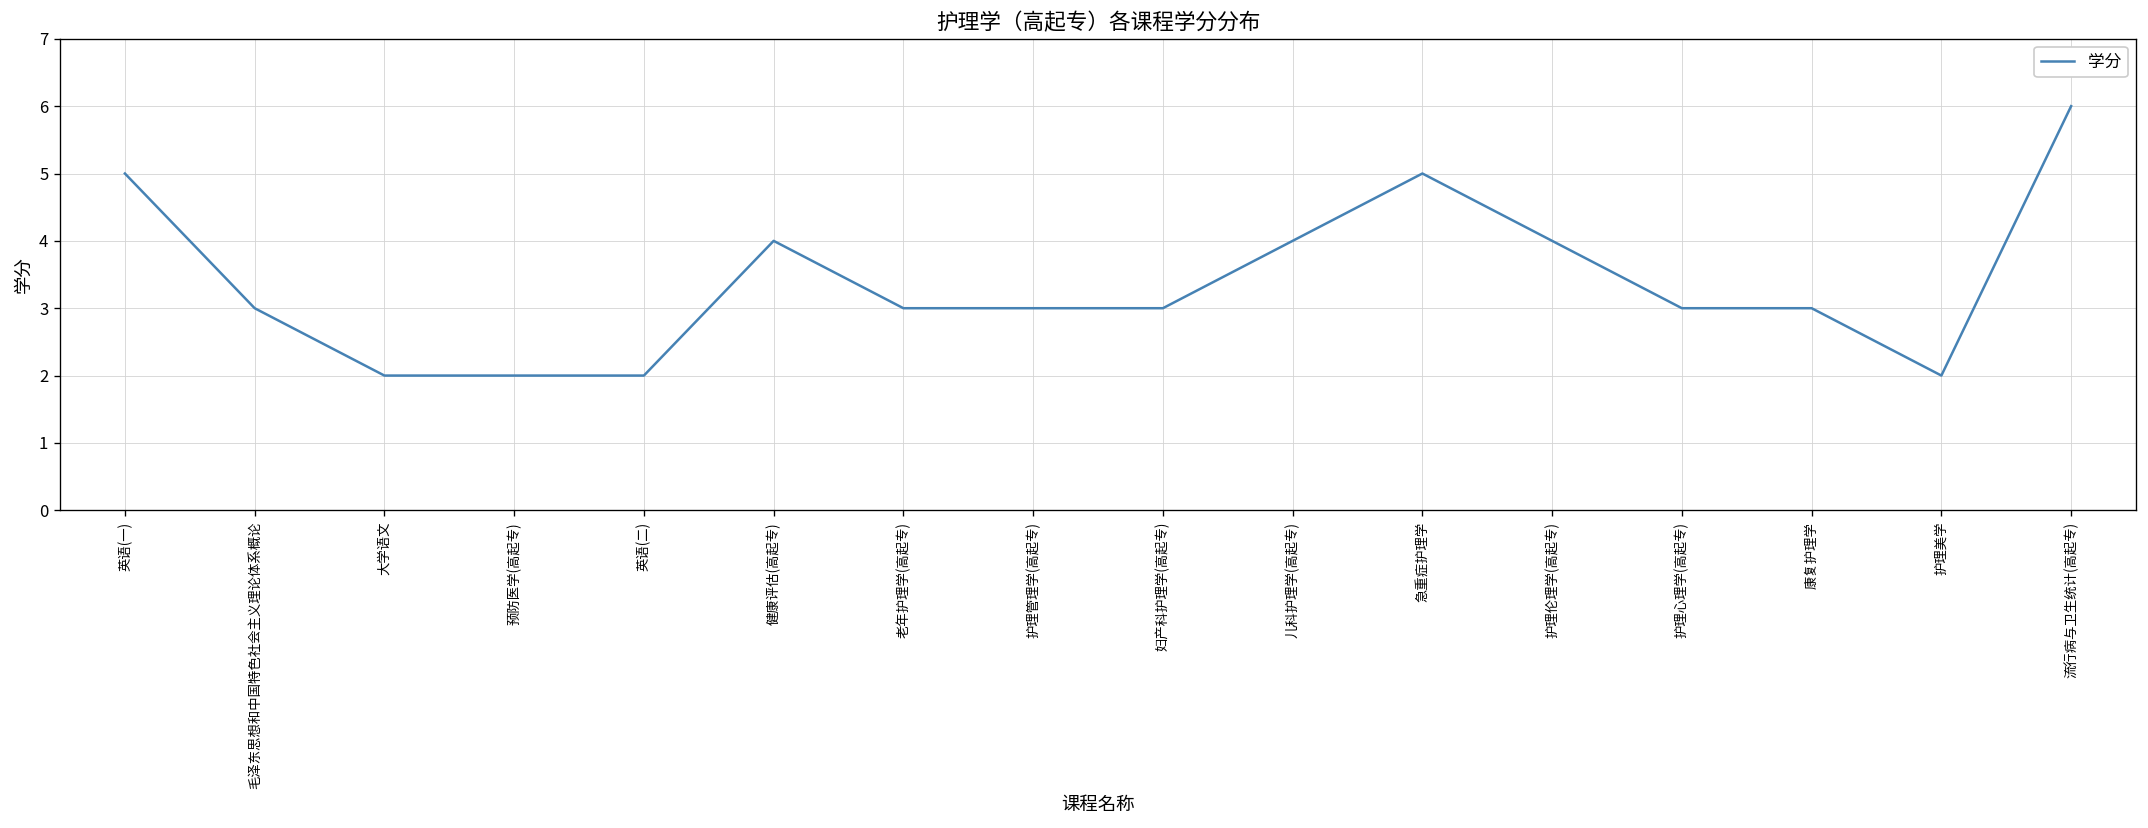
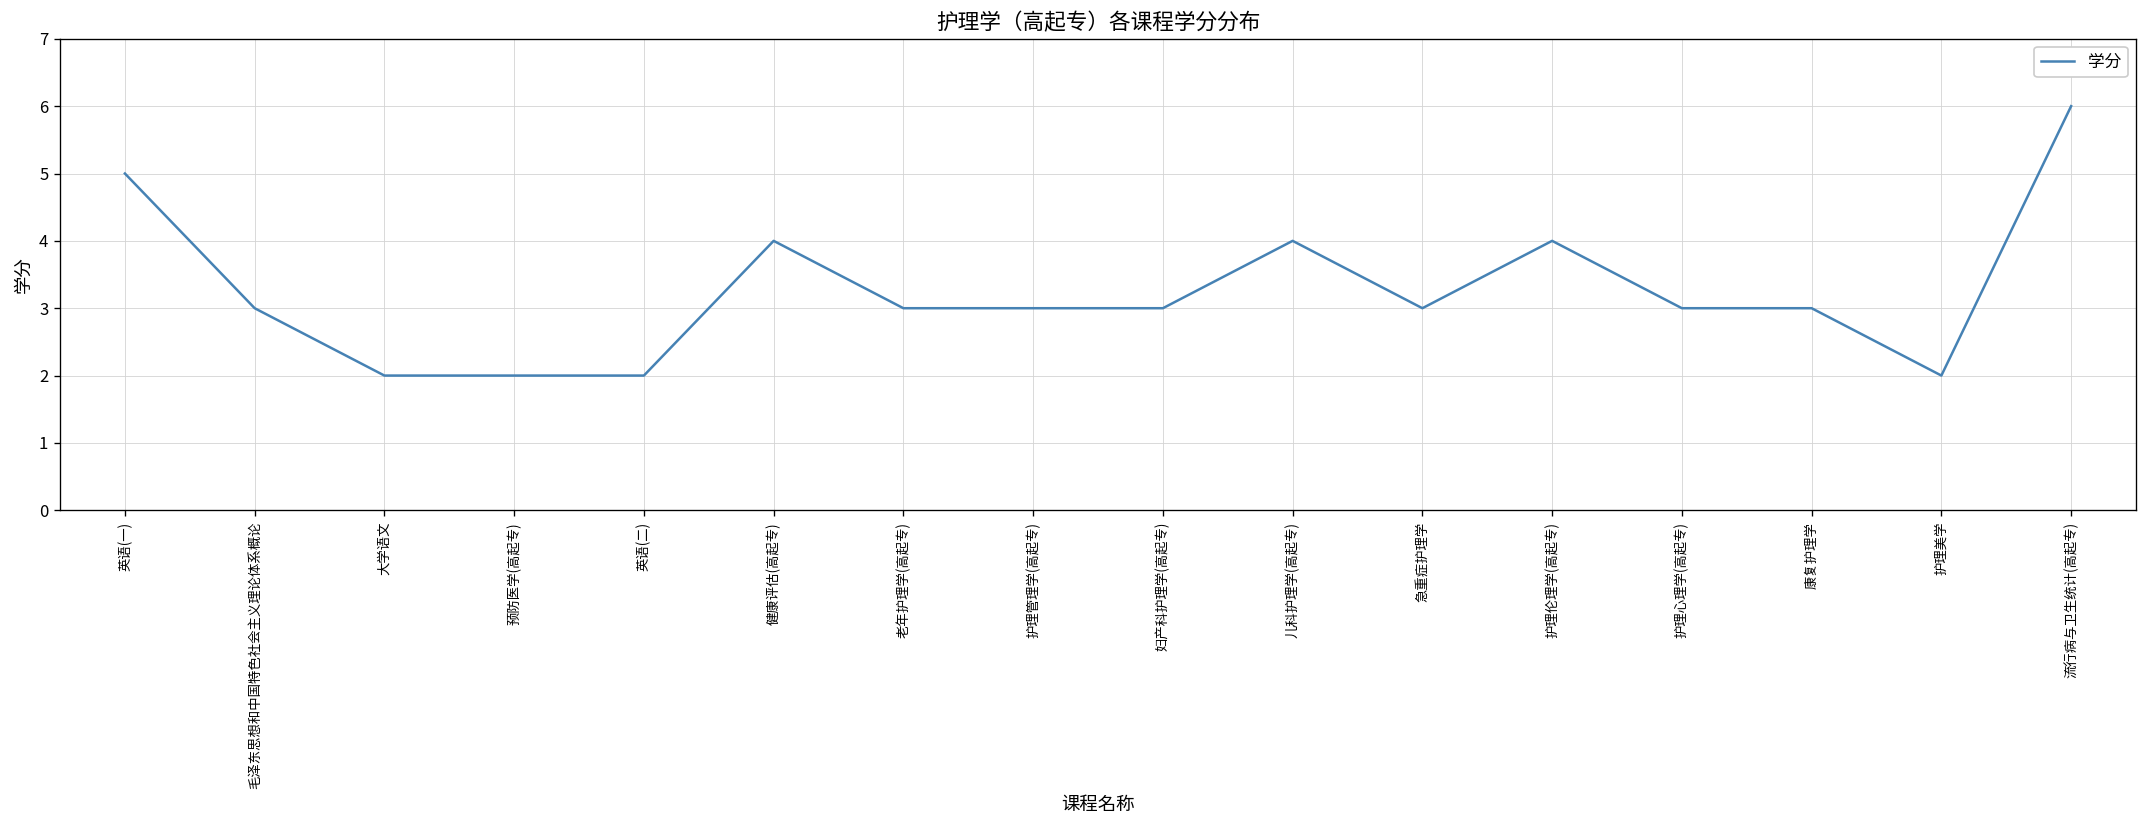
急重症护理学: 5 -> 3
